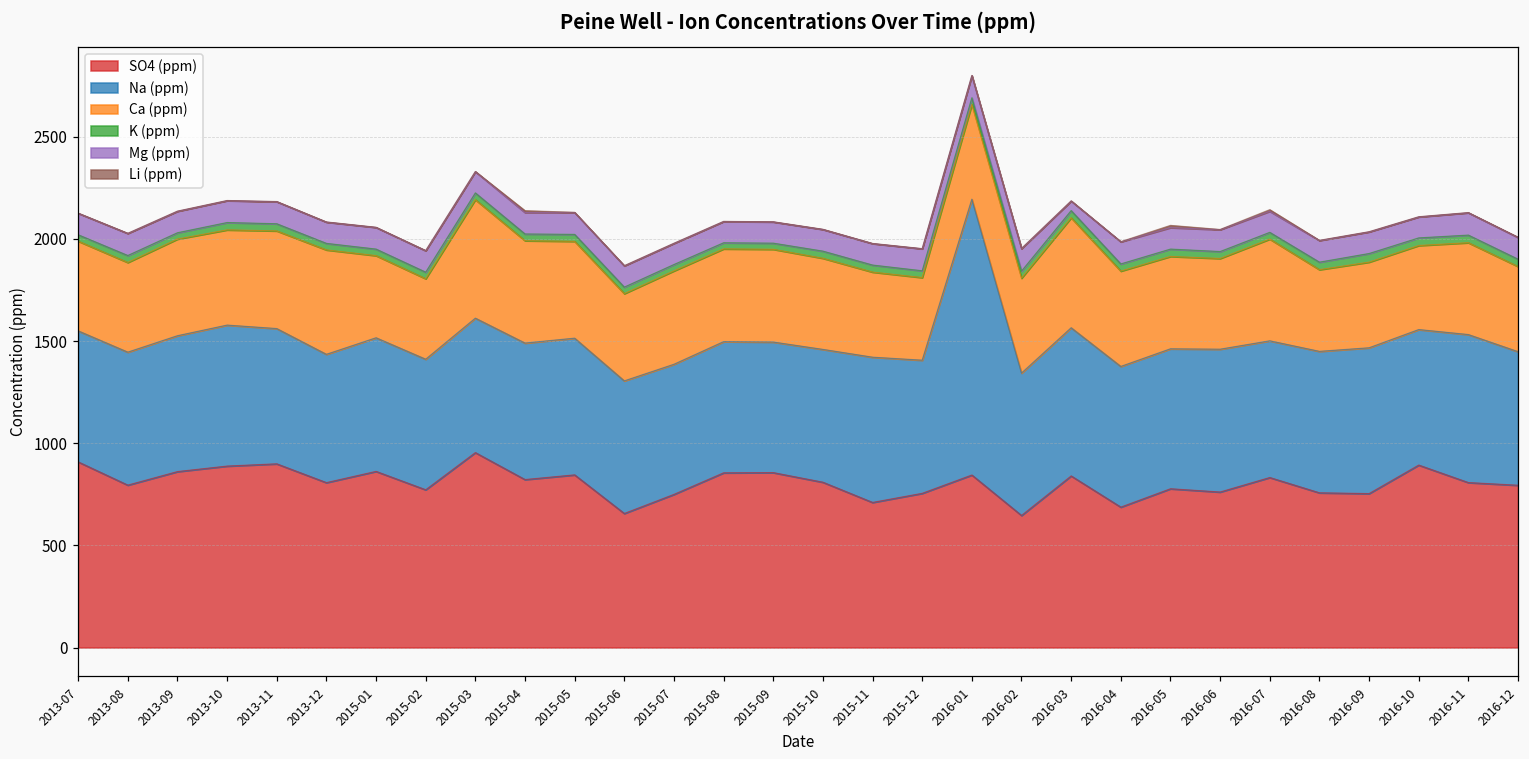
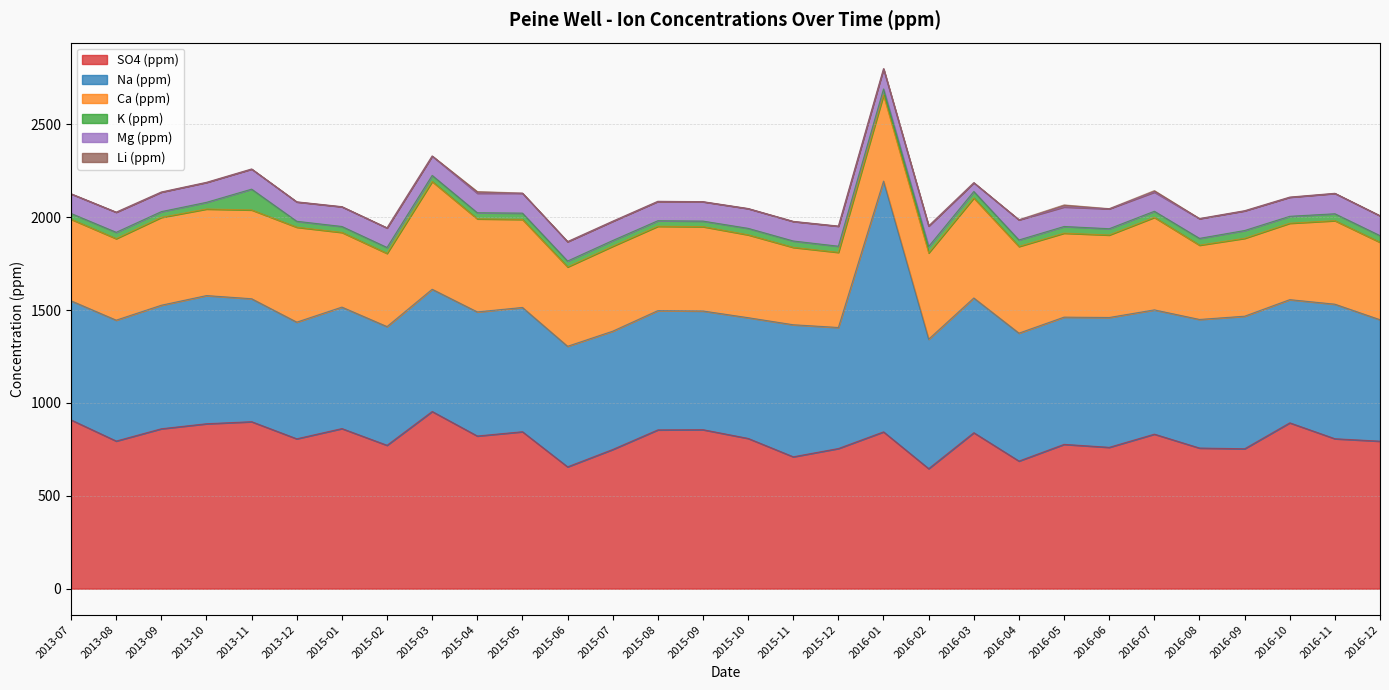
K (ppm), 2013-11: 40 -> 110
